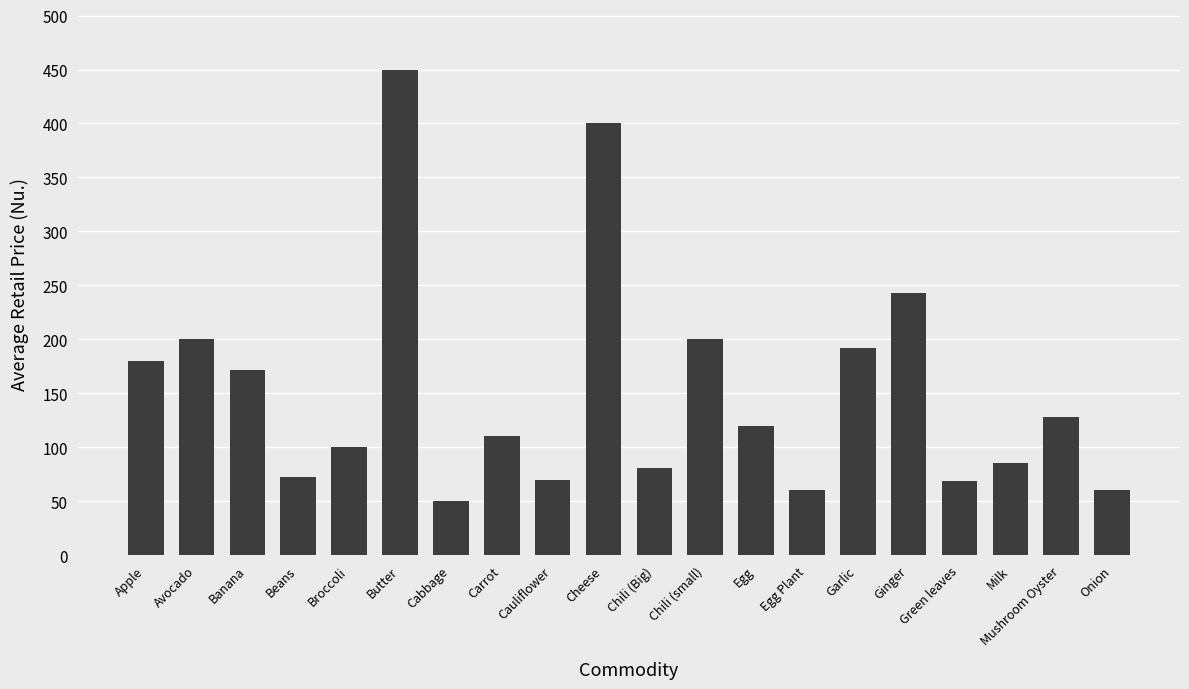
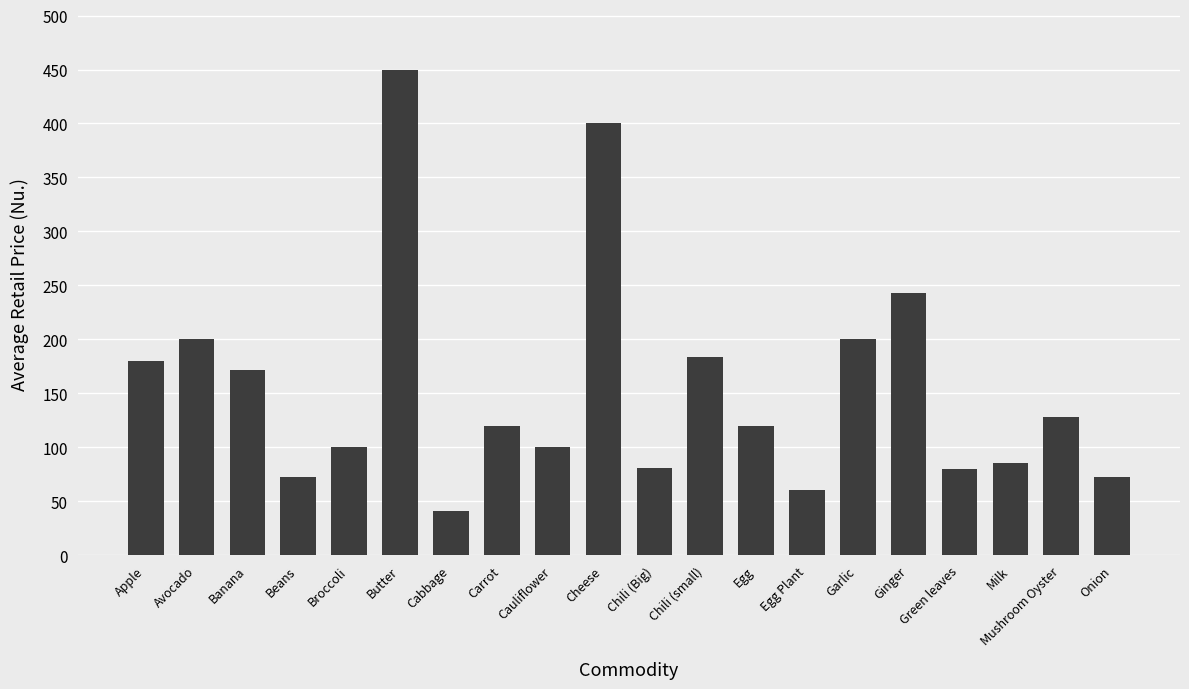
Cabbage: 50 -> 41
Carrot: 110 -> 120
Cauliflower: 70 -> 100
Chili (small): 200 -> 184
Garlic: 192 -> 200
Green leaves: 69 -> 80
Onion: 60 -> 72
